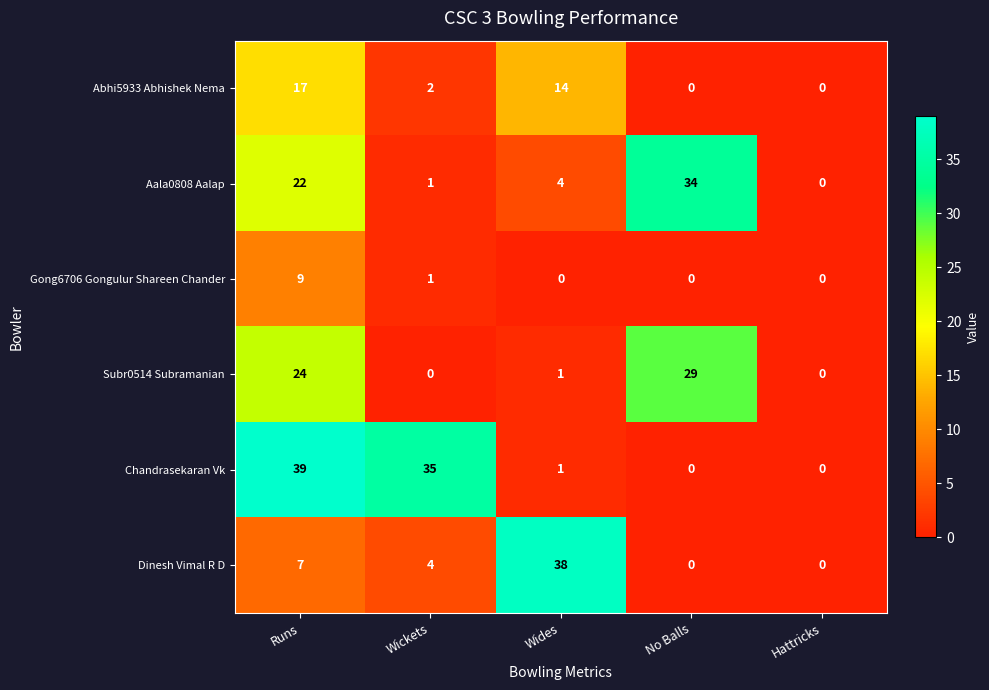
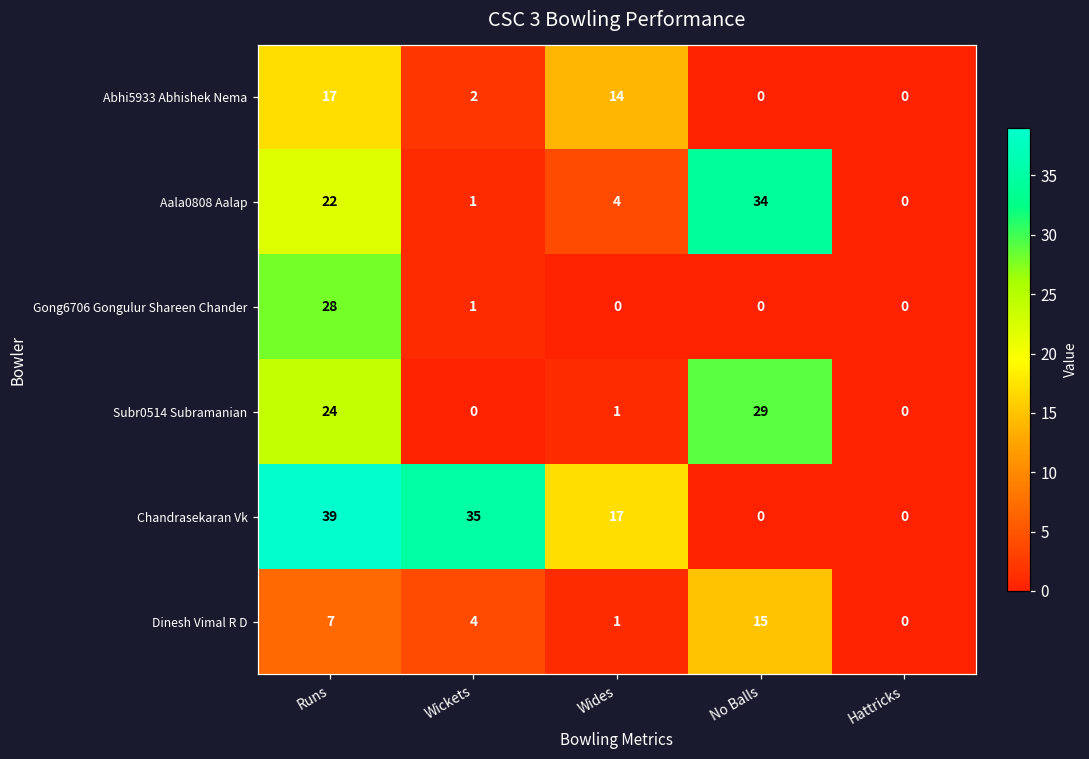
Gong6706 Gongulur Shareen Chander, Runs: 9 -> 28
Chandrasekaran Vk, Wides: 1 -> 17
Dinesh Vimal R D, Wides: 38 -> 1
Dinesh Vimal R D, No Balls: 0 -> 15
